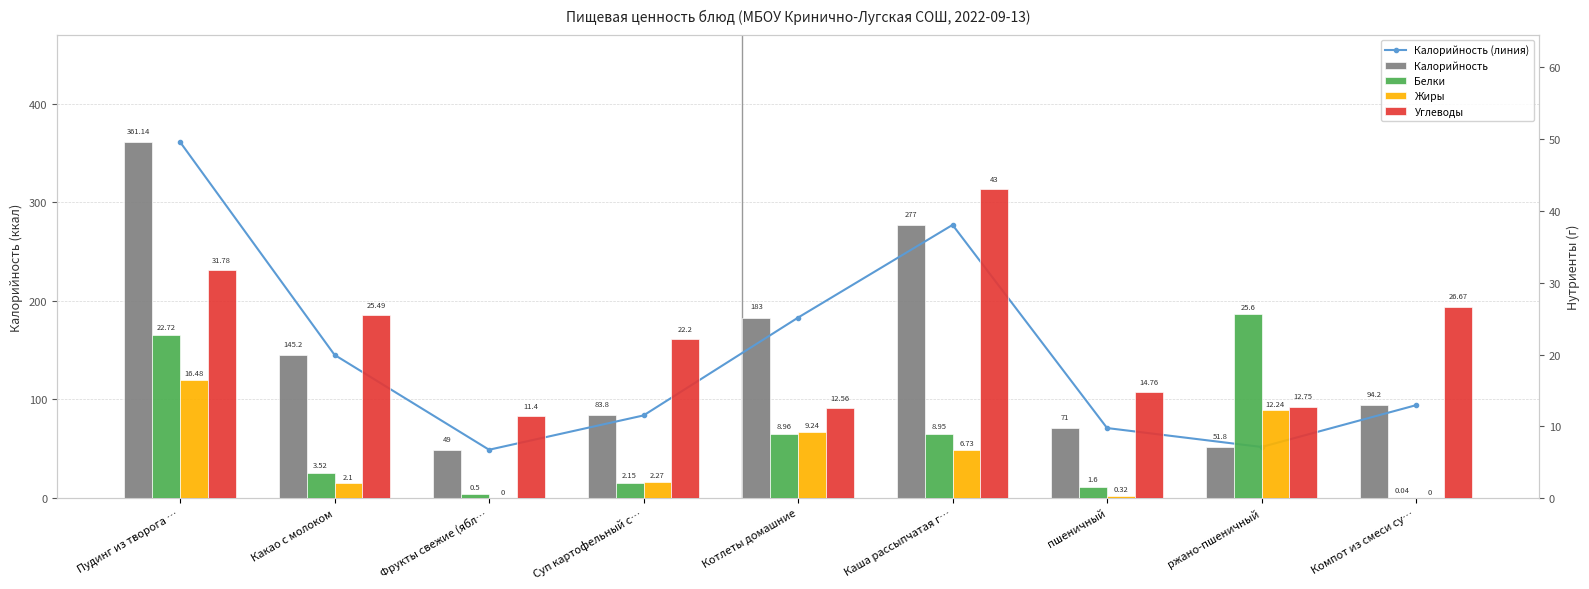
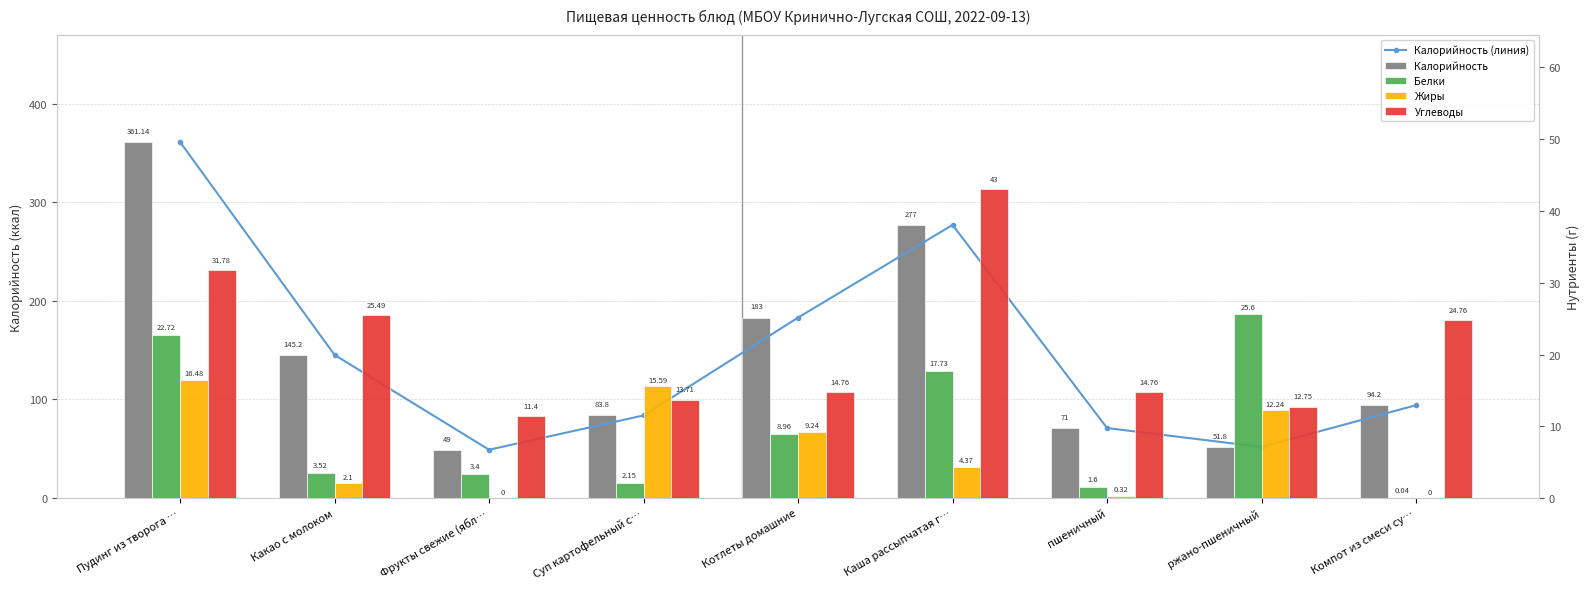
Белки, Фрукты свежие (ябл…: 0.5 -> 3.4
Жиры, Суп картофельный с…: 2.27 -> 15.59
Углеводы, Суп картофельный с…: 22.2 -> 13.71
Углеводы, Котлеты домашние: 12.56 -> 14.76
Белки, Каша рассыпчатая г…: 8.95 -> 17.73
Жиры, Каша рассыпчатая г…: 6.73 -> 4.37
Углеводы, Компот из смеси су…: 26.67 -> 24.76
